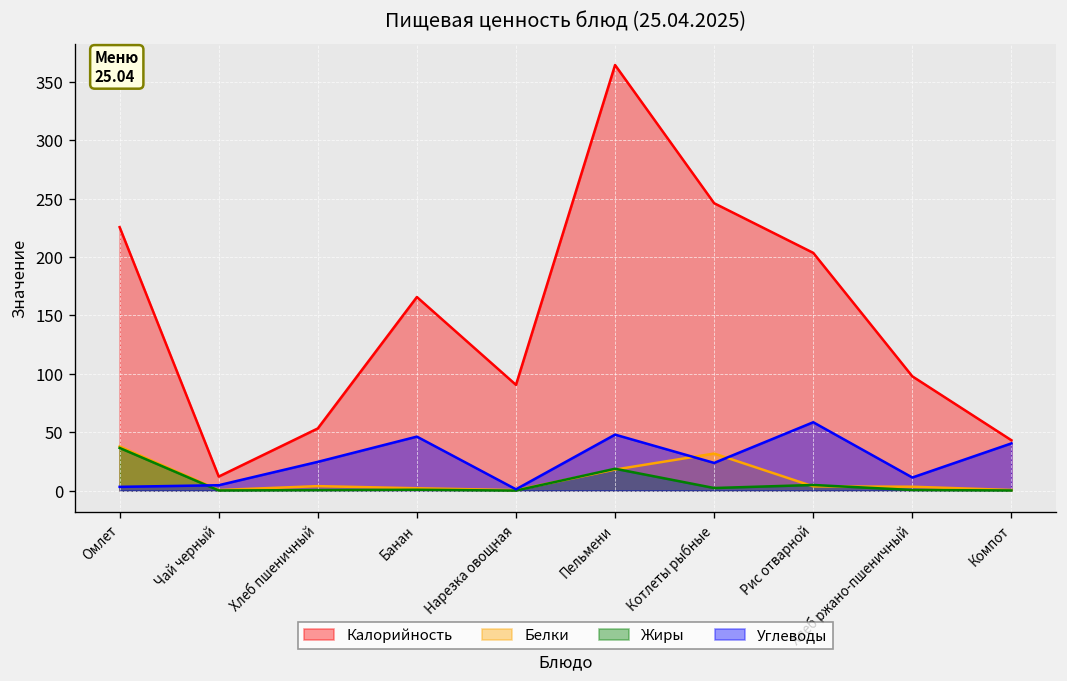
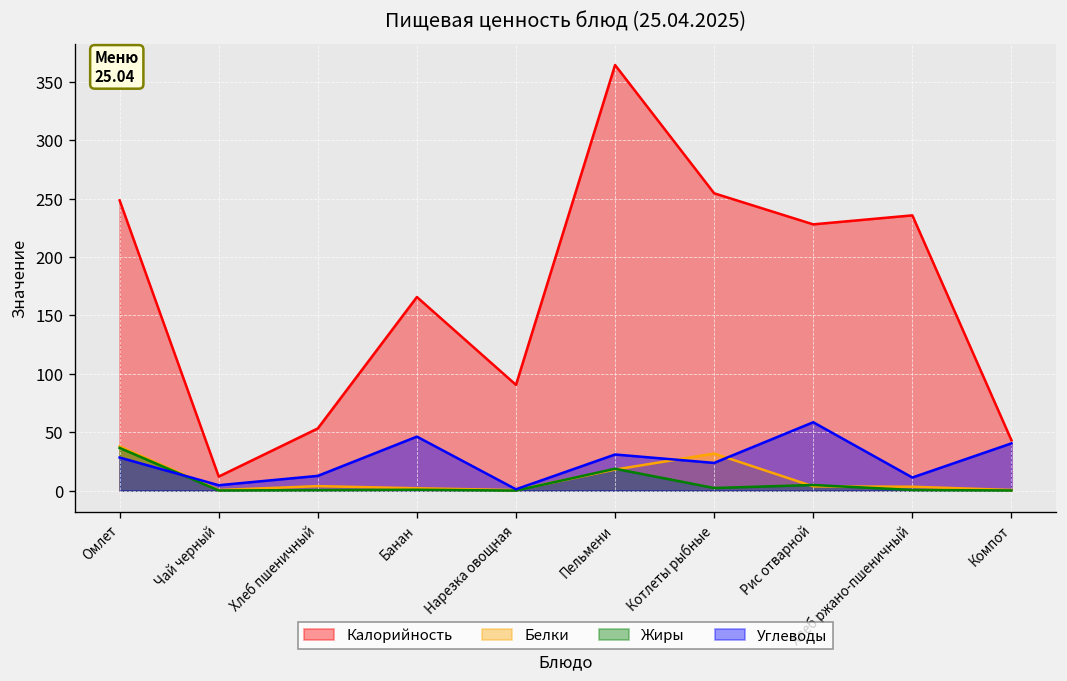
Калорийность, Омлет: 230 -> 250
Углеводы, Омлет: 0 -> 30
Углеводы, Хлеб пшеничный: 20 -> 10
Углеводы, Пельмени: 50 -> 30
Калорийность, Котлеты рыбные: 246 -> 255
Калорийность, Рис отварной: 200 -> 230
Калорийность, Хлеб ржано-пшеничный: 100 -> 240
